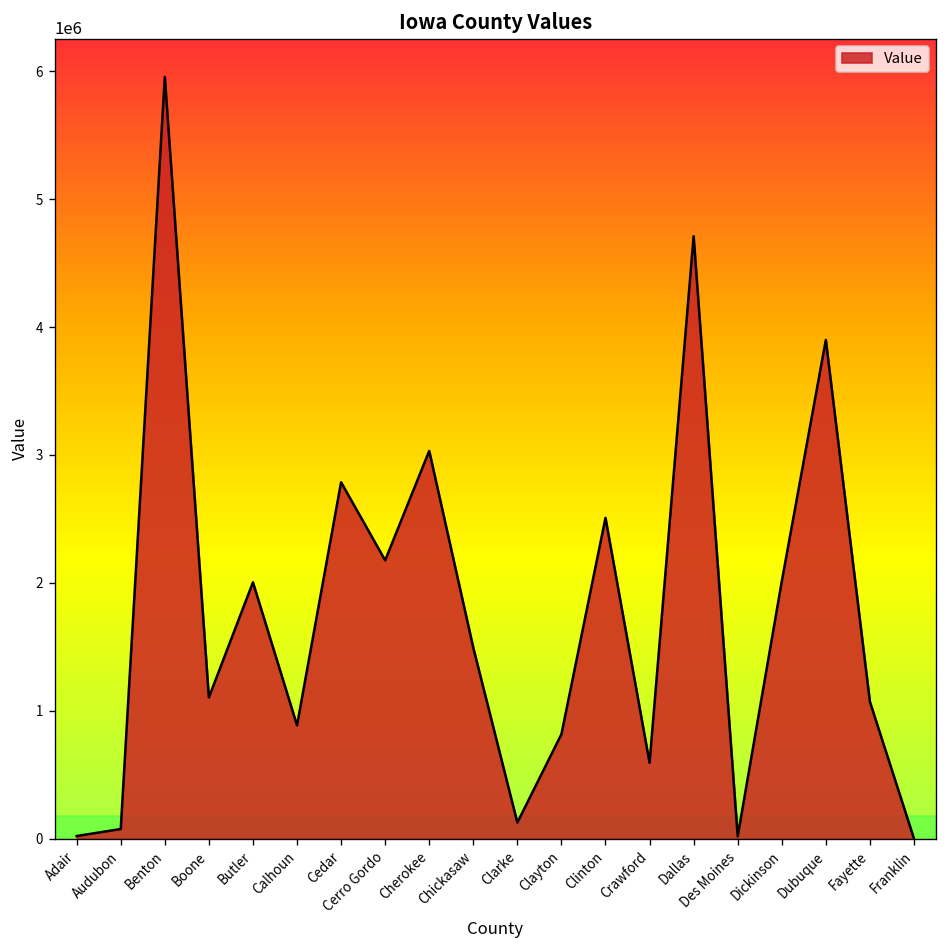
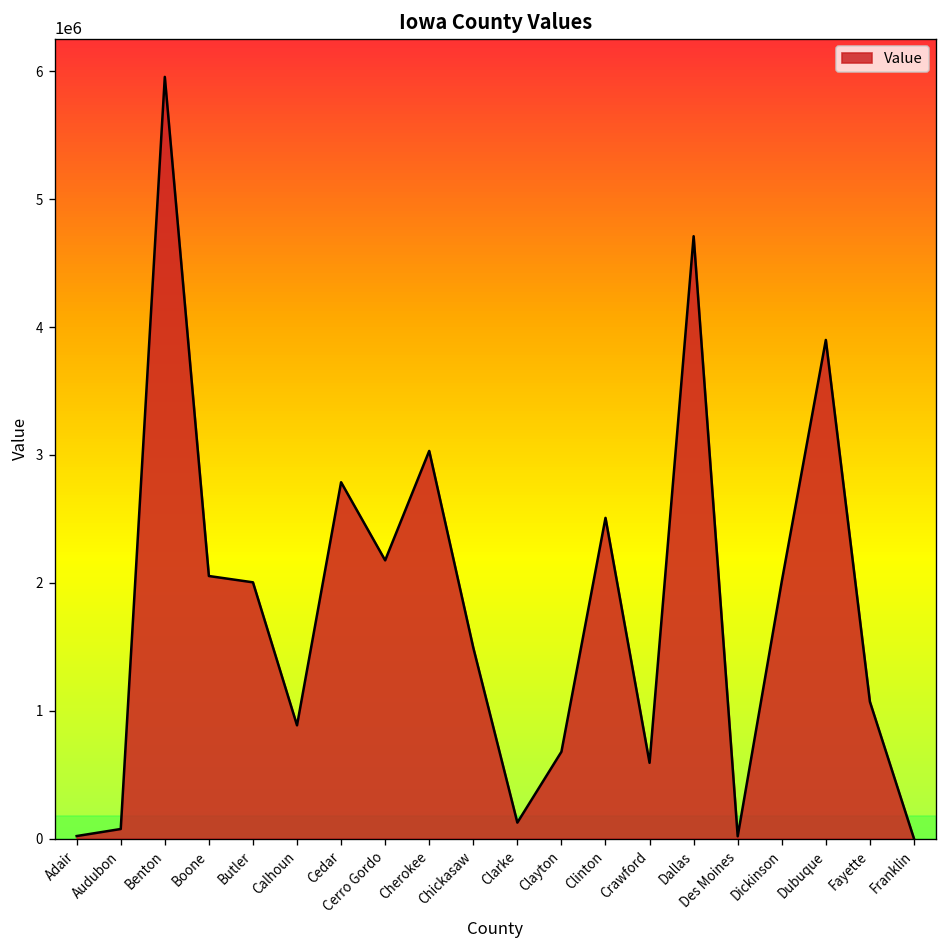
Boone: 1100000 -> 2050000
Clayton: 820000 -> 680000
